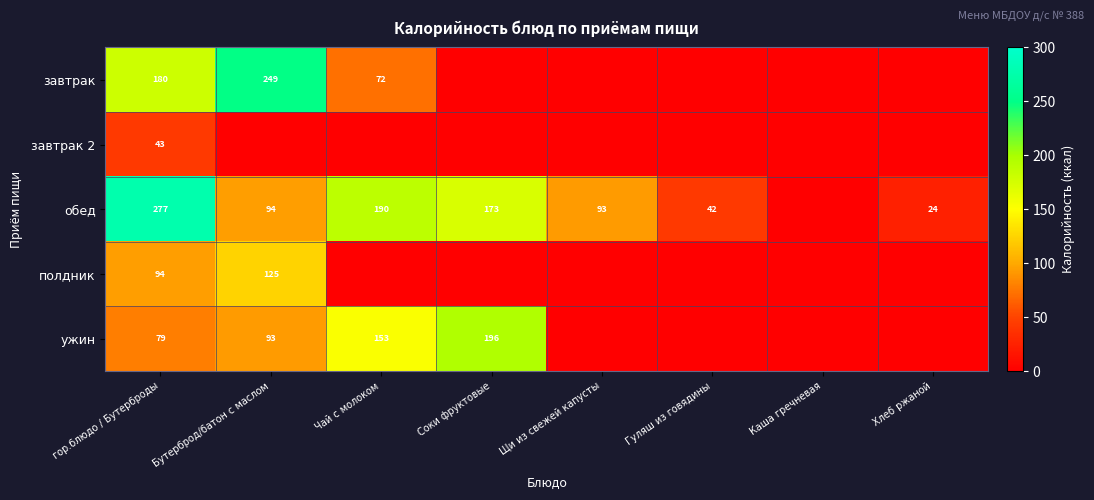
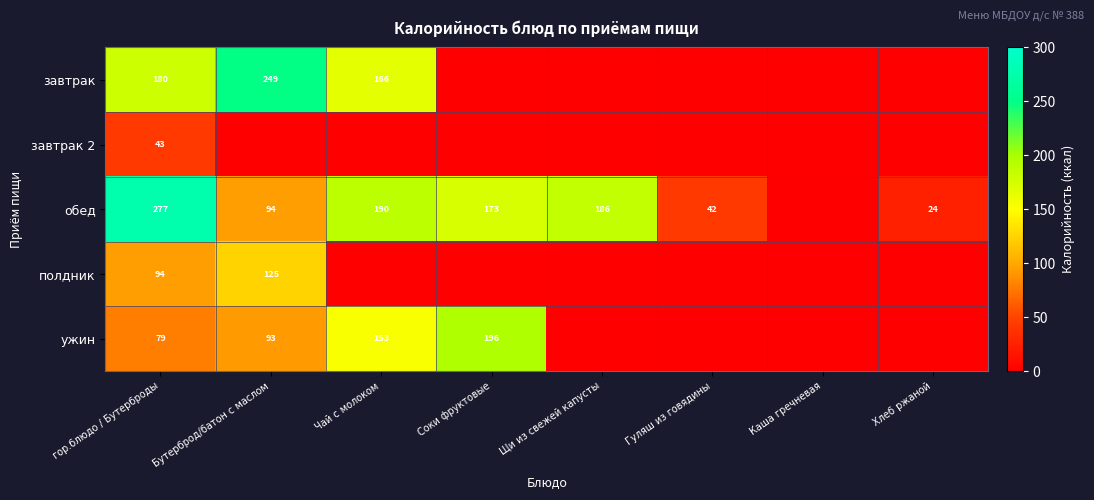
завтрак, Чай с молоком: 72 -> 166
обед, Щи из свежей капусты: 93 -> 186
